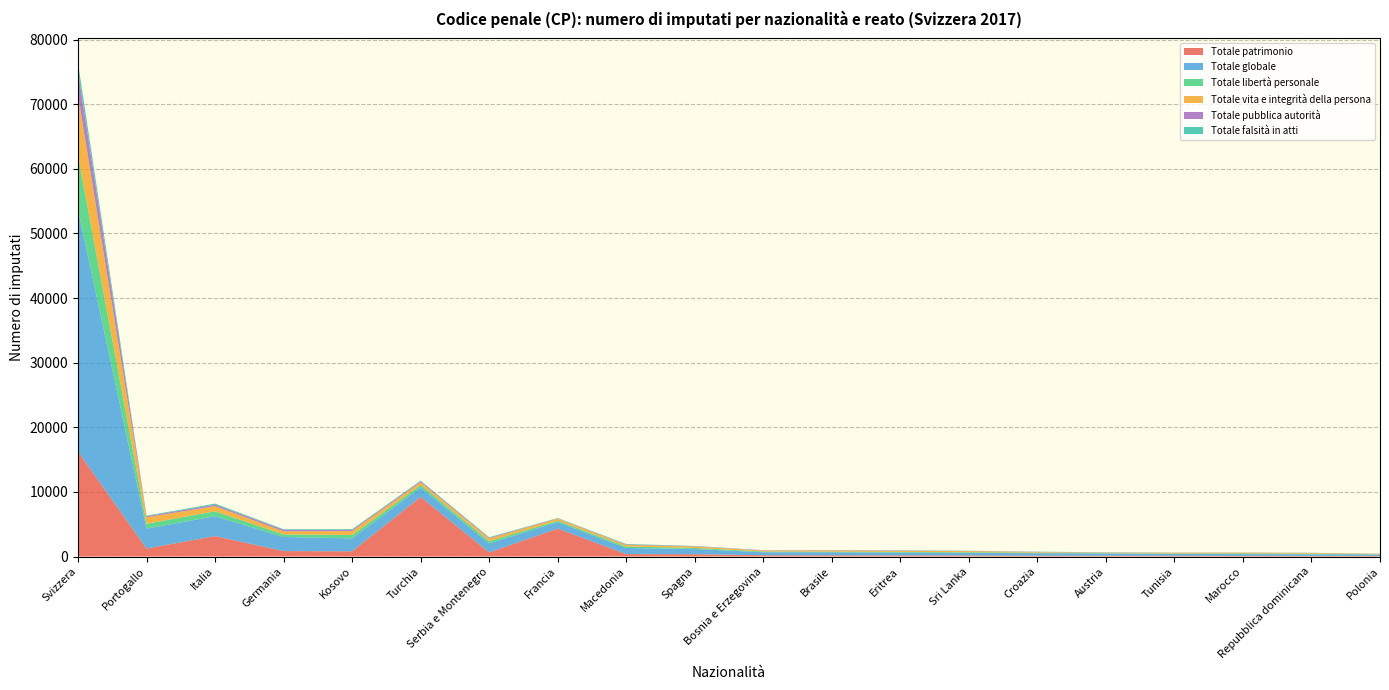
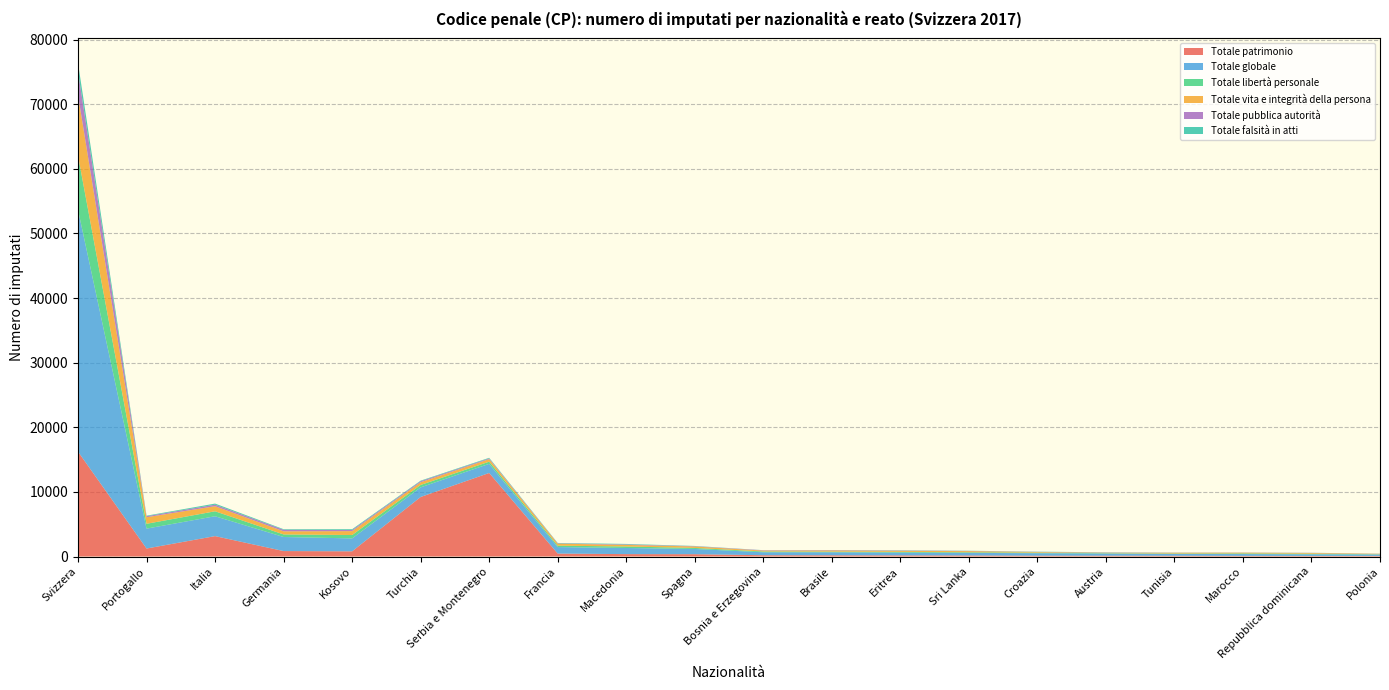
Totale patrimonio, Serbia e Montenegro: 1000 -> 13000
Totale patrimonio, Francia: 4000 -> 0
